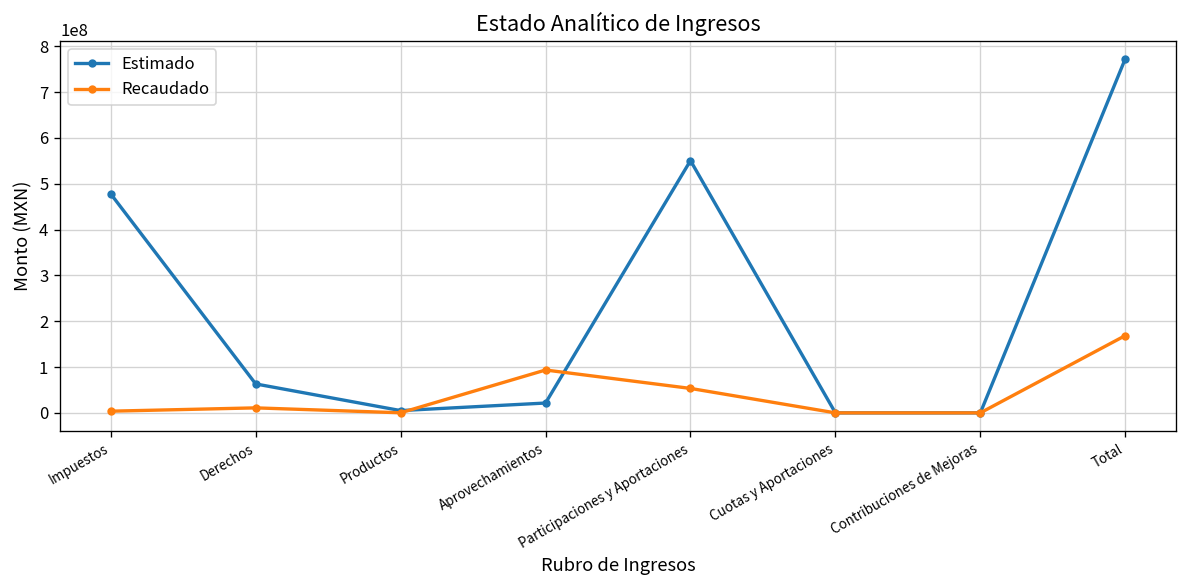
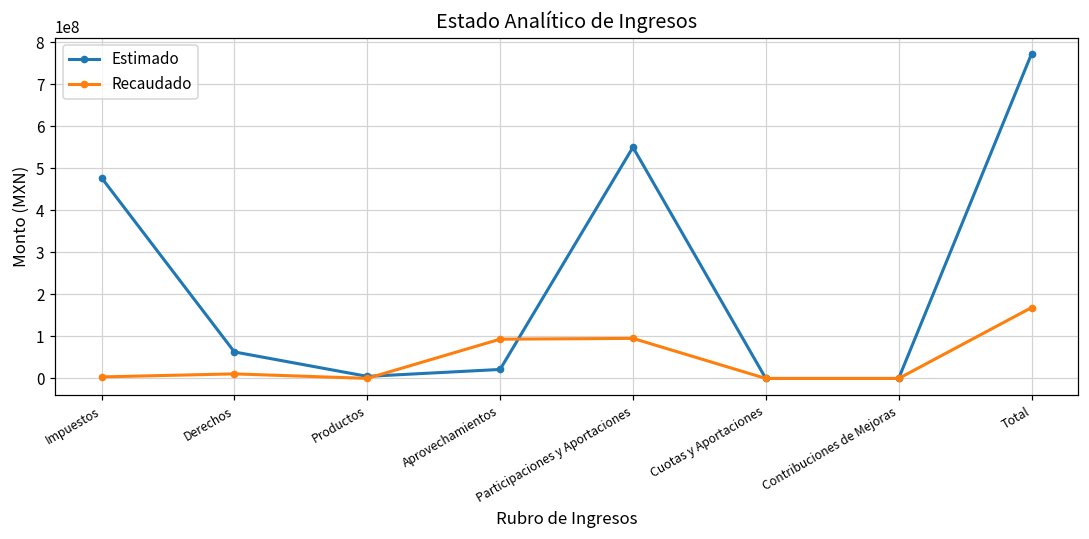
Recaudado, Participaciones y Aportaciones: 50000000 -> 100000000
